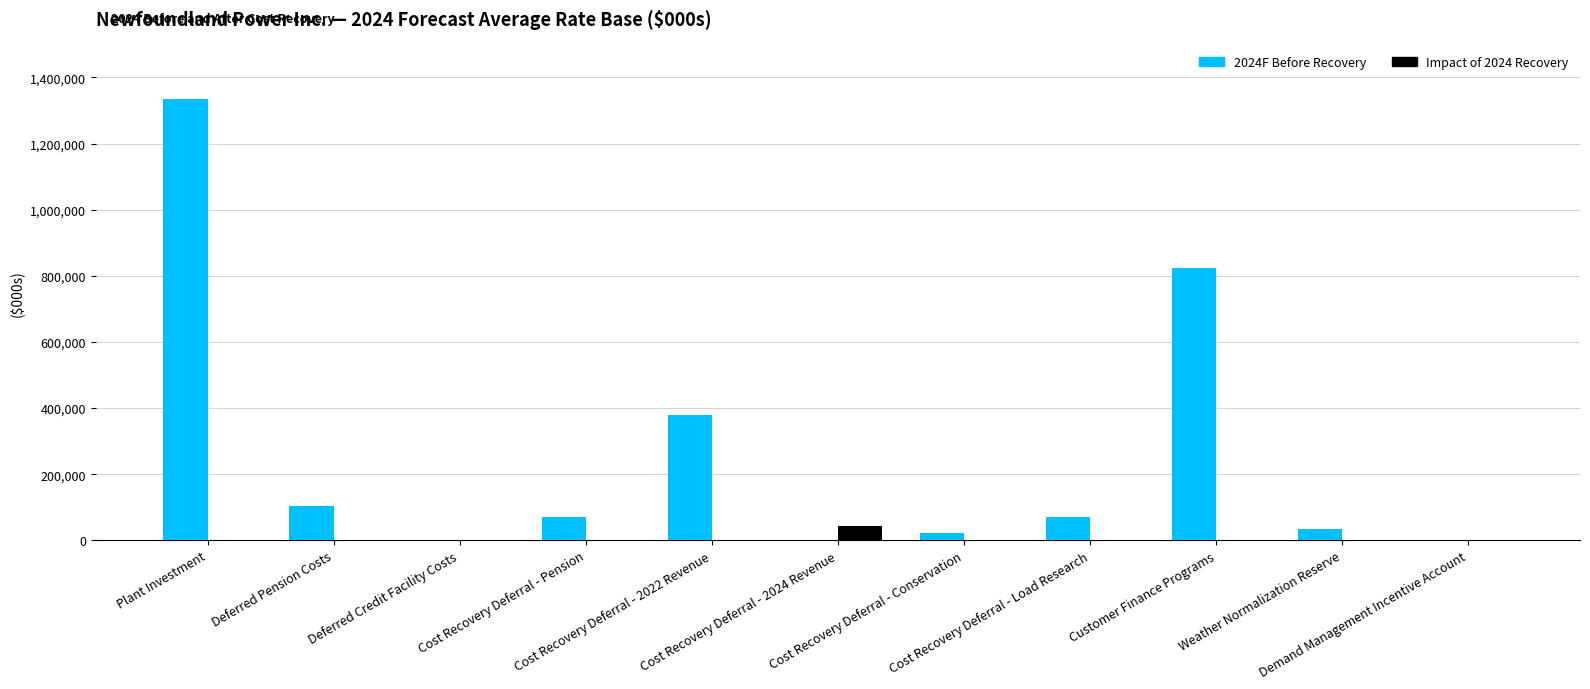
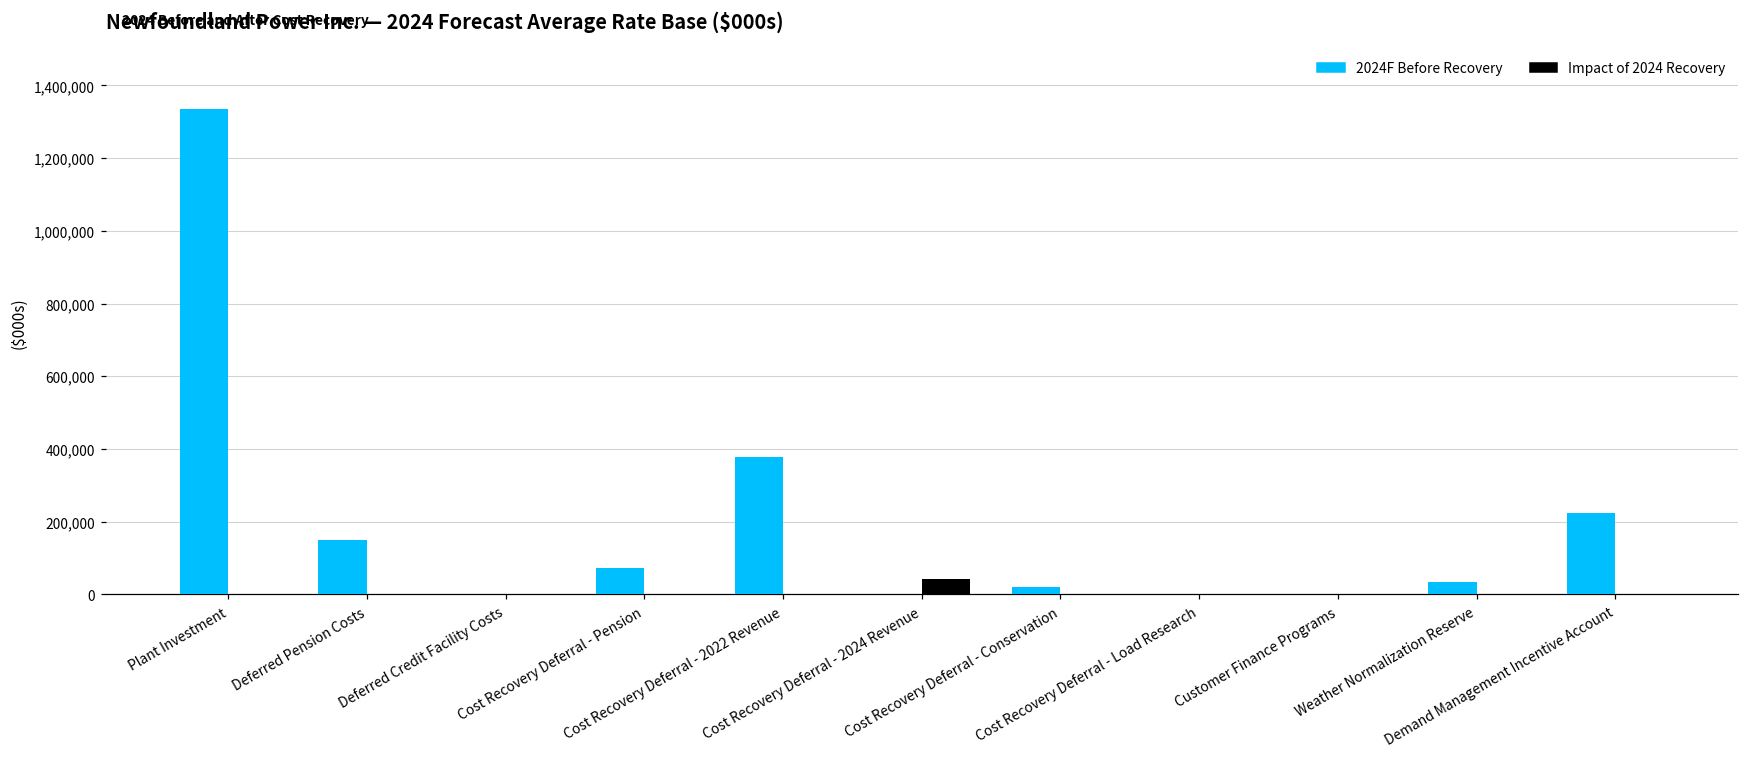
2024F Before Recovery, Deferred Pension Costs: 100,000 -> 150,000
2024F Before Recovery, Cost Recovery Deferral - Load Research: 70,000 -> 0
2024F Before Recovery, Customer Finance Programs: 820,000 -> 0
2024F Before Recovery, Demand Management Incentive Account: 0 -> 220,000
